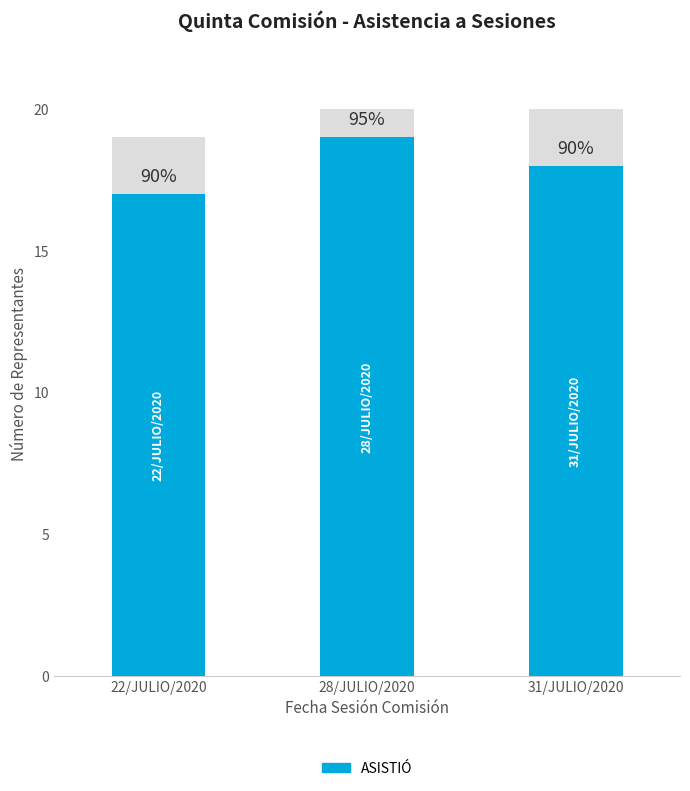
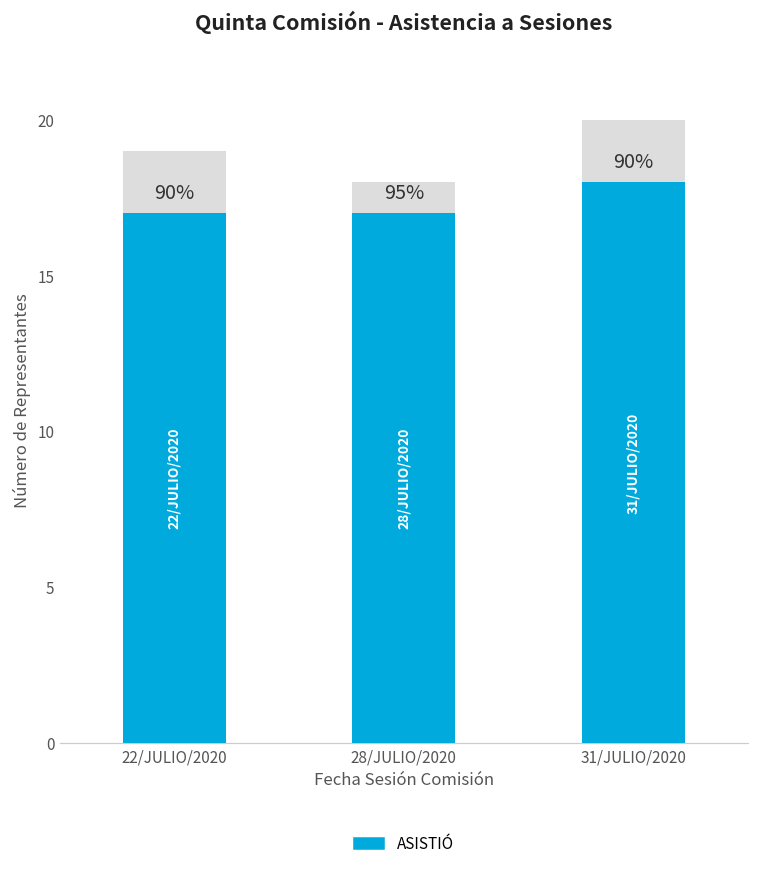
ASISTIÓ, 28/JULIO/2020: 19 -> 17
